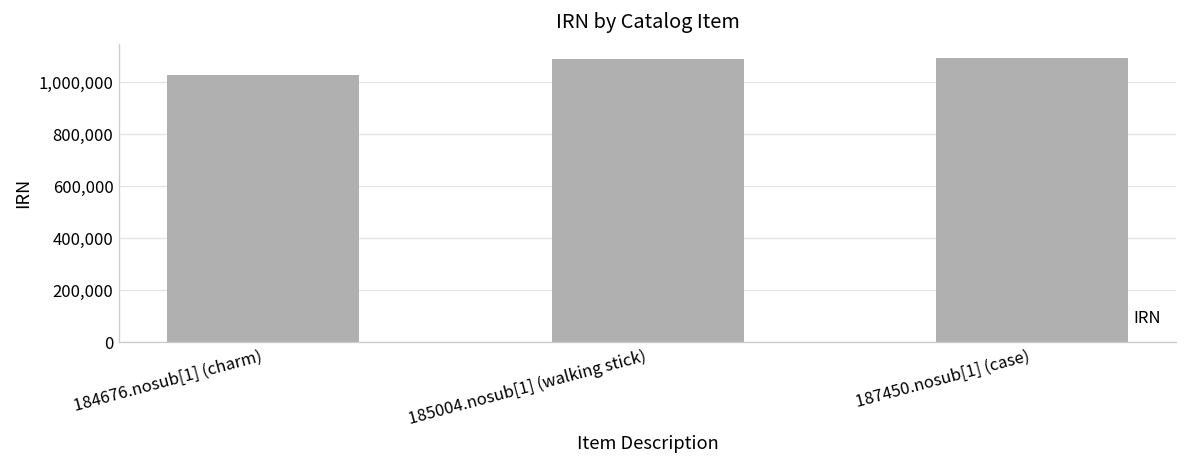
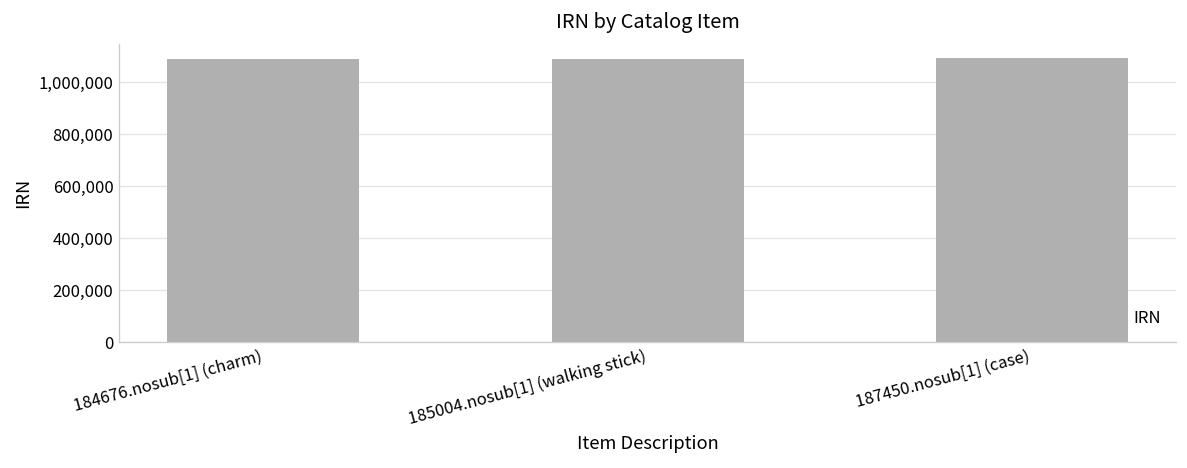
184676.nosub[1] (charm): 1,030,000 -> 1,090,000
